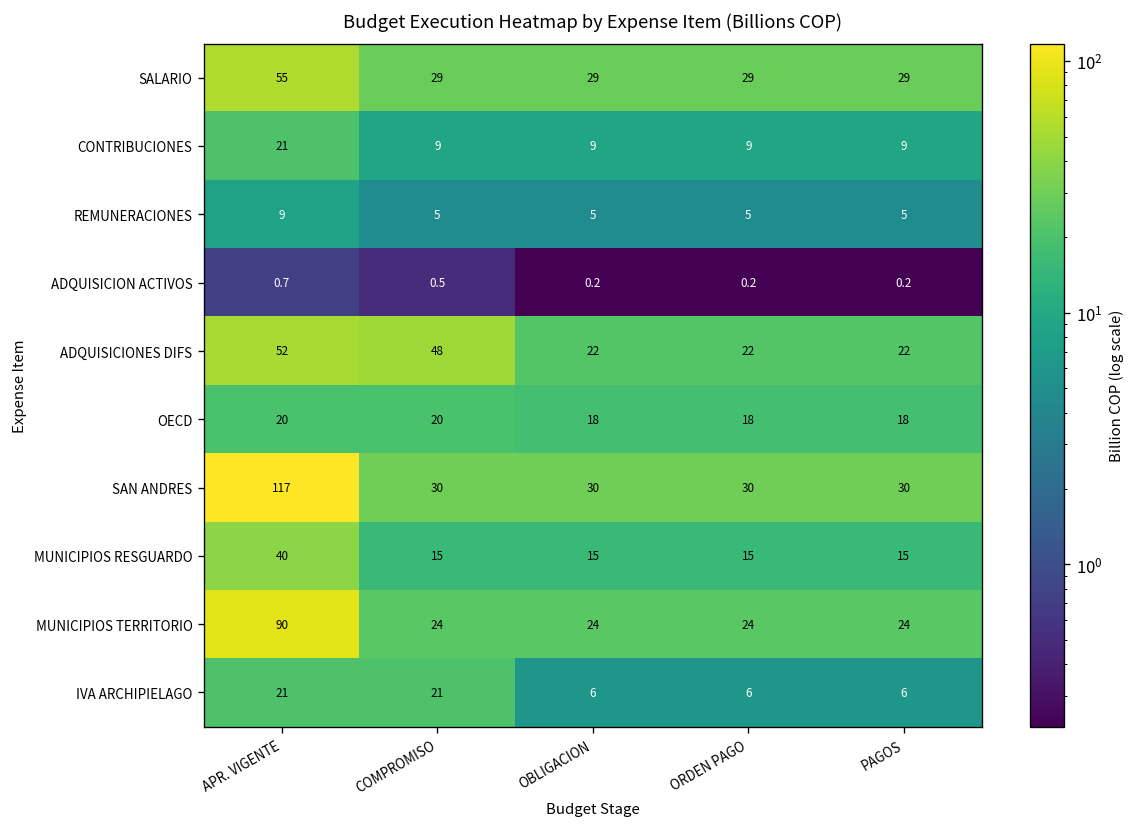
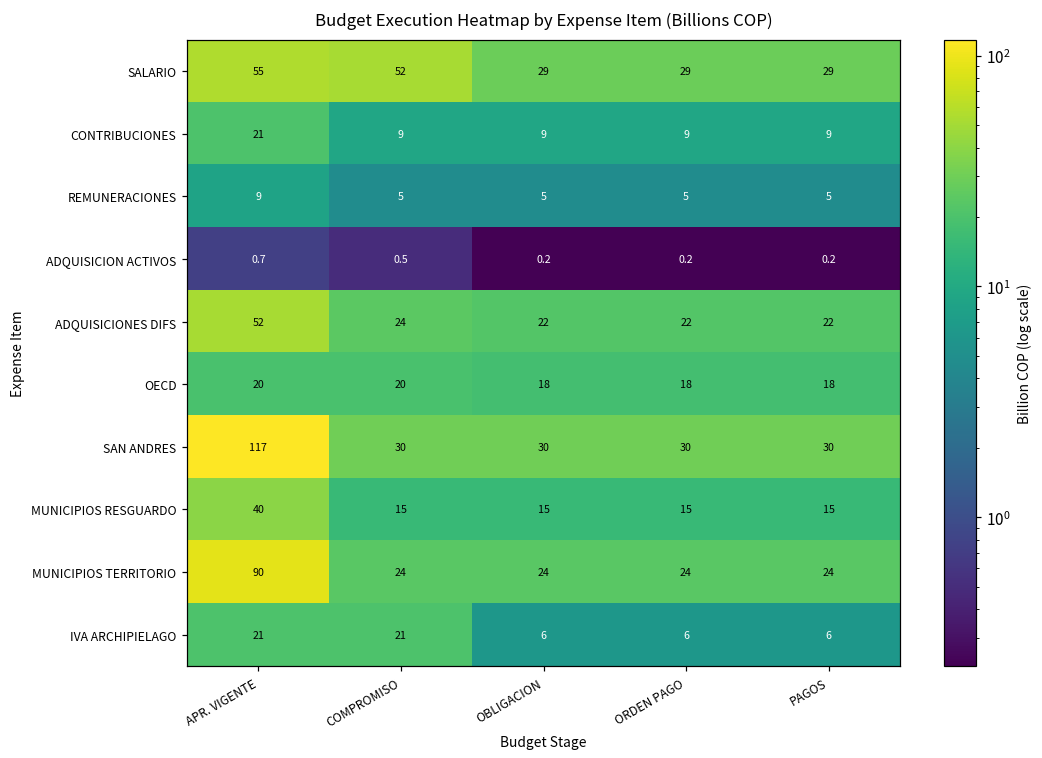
SALARIO, COMPROMISO: 29 -> 52
ADQUISICIONES DIFS, COMPROMISO: 48 -> 24
